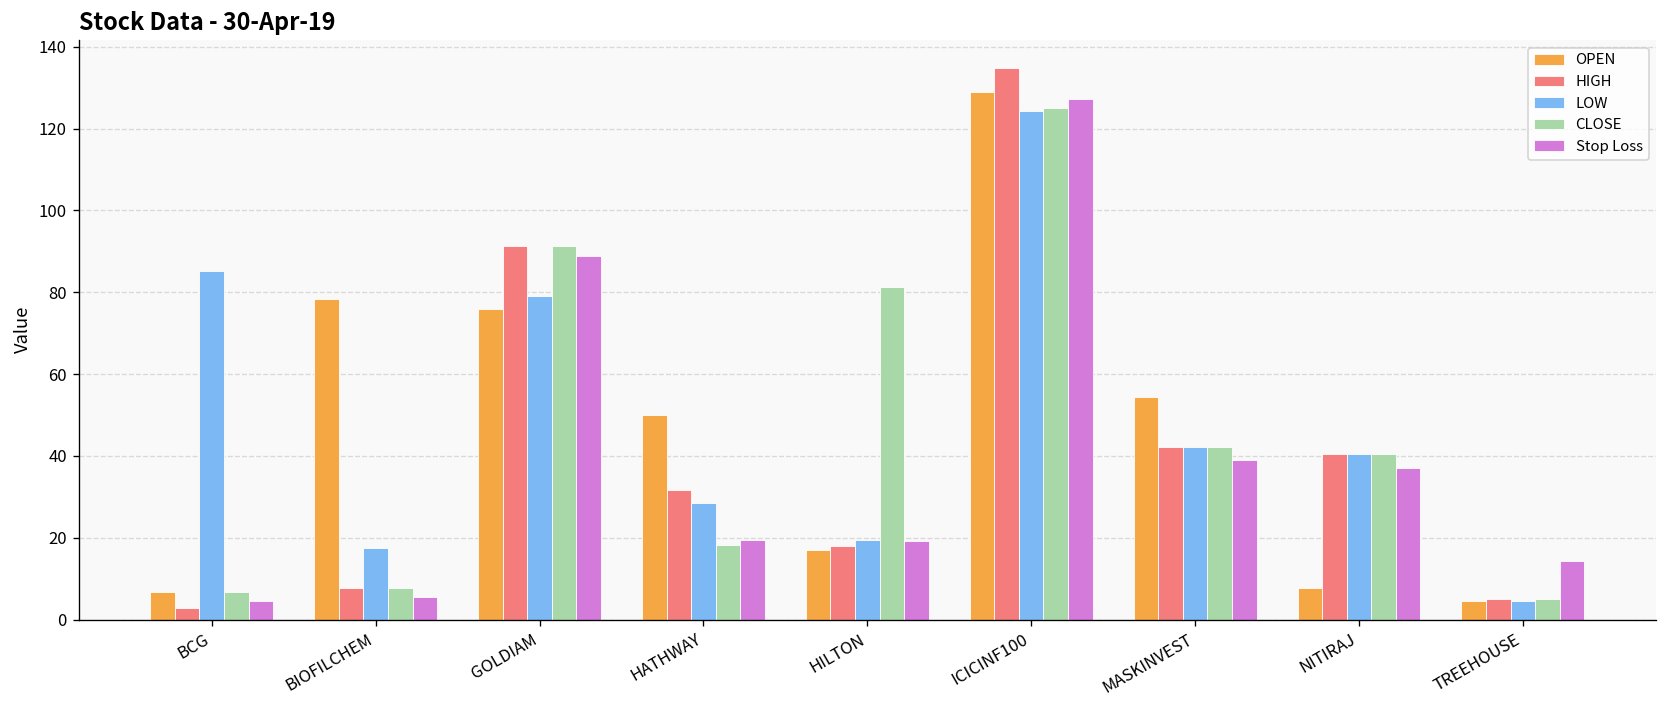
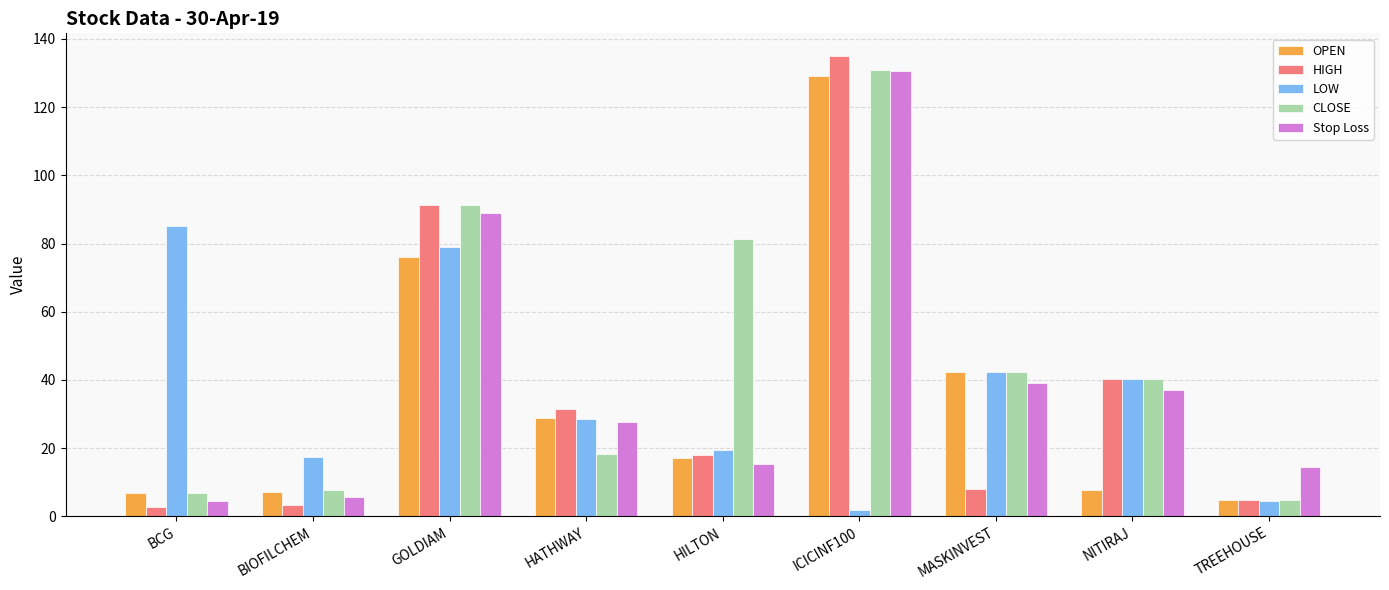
OPEN, BIOFILCHEM: 78 -> 7
HIGH, BIOFILCHEM: 8 -> 3
OPEN, HATHWAY: 50 -> 29
Stop Loss, HATHWAY: 19 -> 28
Stop Loss, HILTON: 19 -> 15
LOW, ICICINF100: 124 -> 2
CLOSE, ICICINF100: 125 -> 131
Stop Loss, ICICINF100: 127 -> 131
OPEN, MASKINVEST: 55 -> 42
HIGH, MASKINVEST: 42 -> 8
